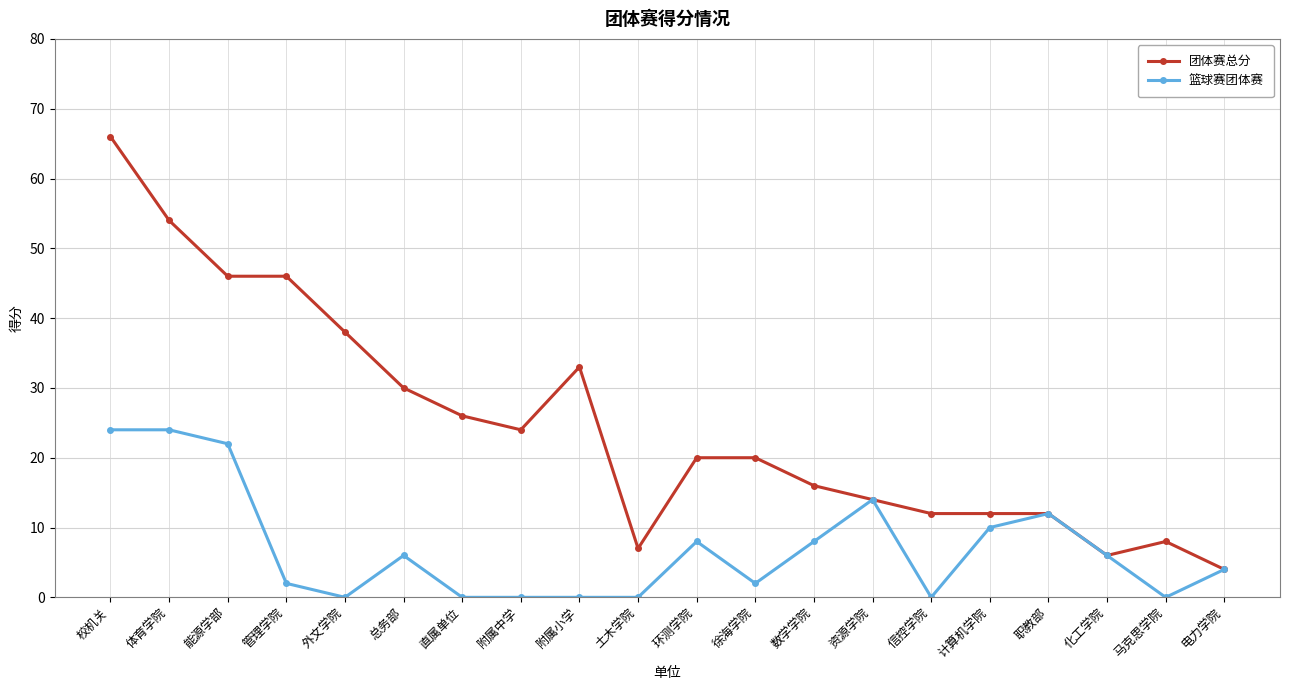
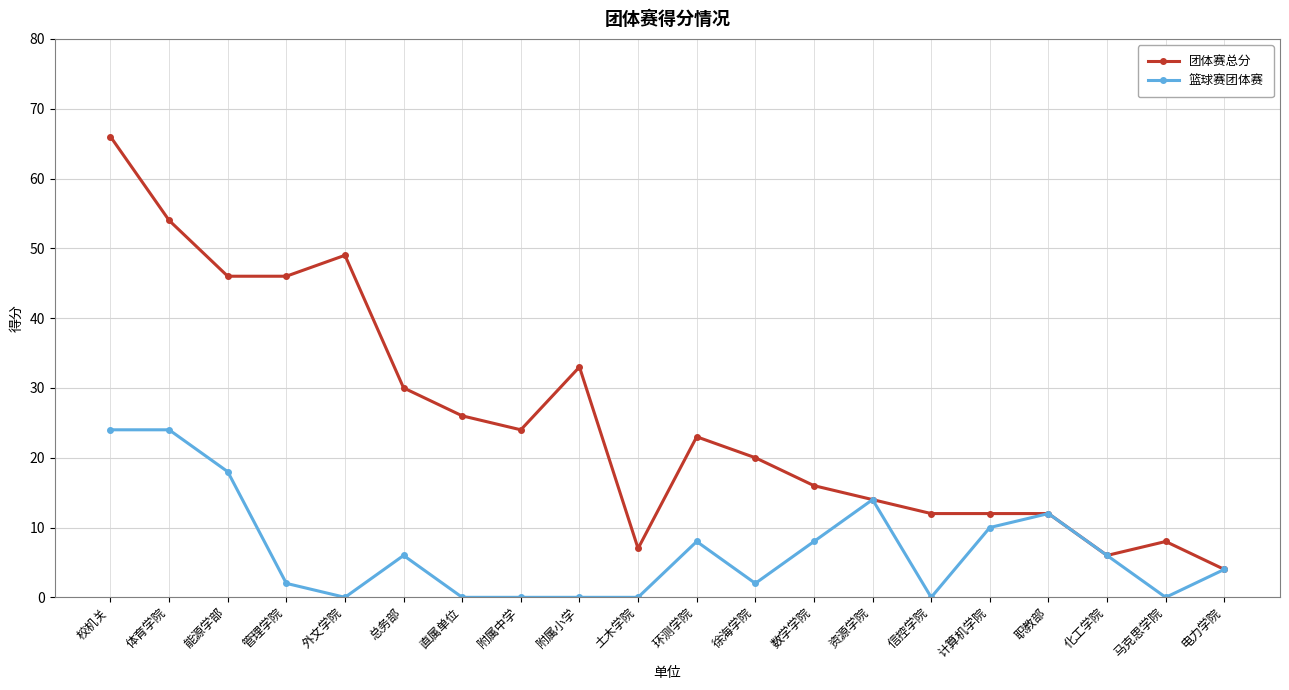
篮球赛团体赛, 能源学部: 22 -> 18
团体赛总分, 外文学院: 38 -> 49
团体赛总分, 环测学院: 20 -> 23
